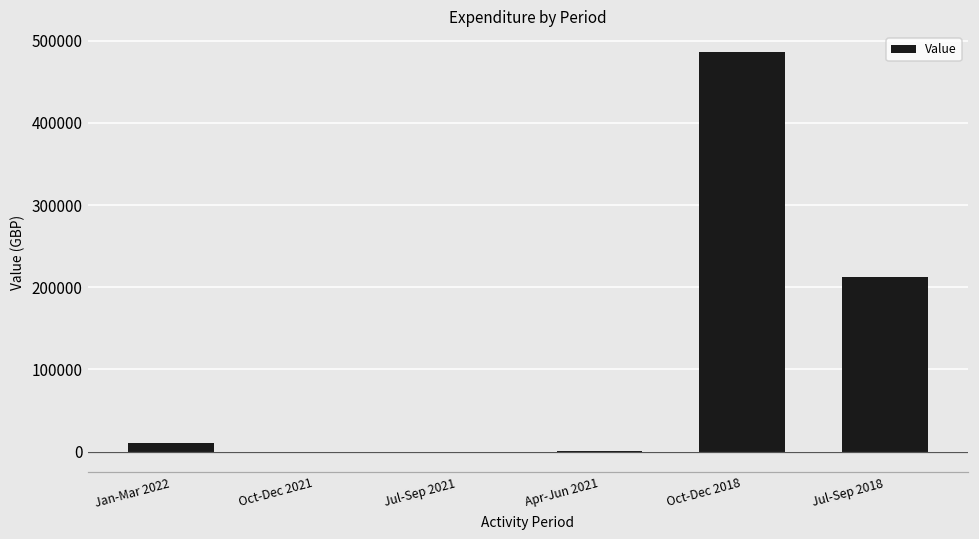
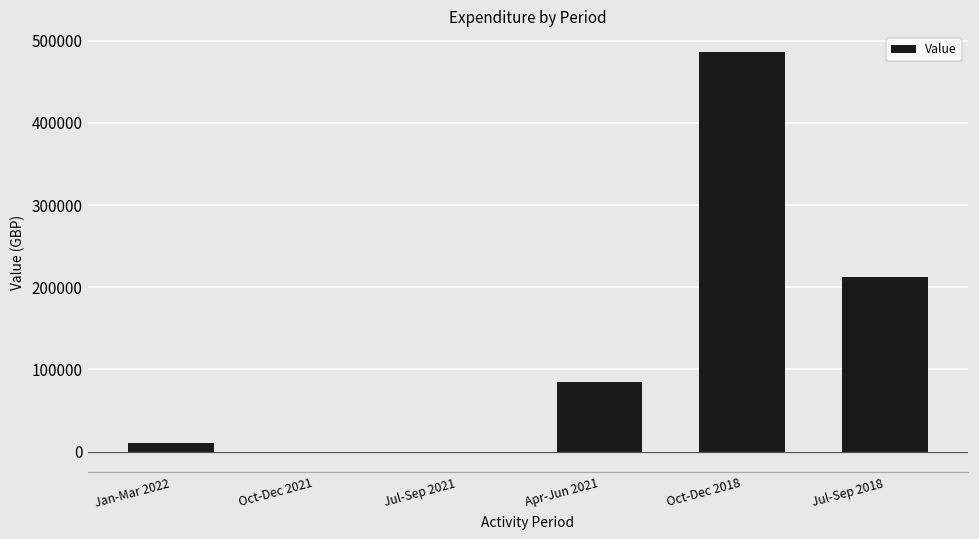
Apr-Jun 2021: 0 -> 80000
